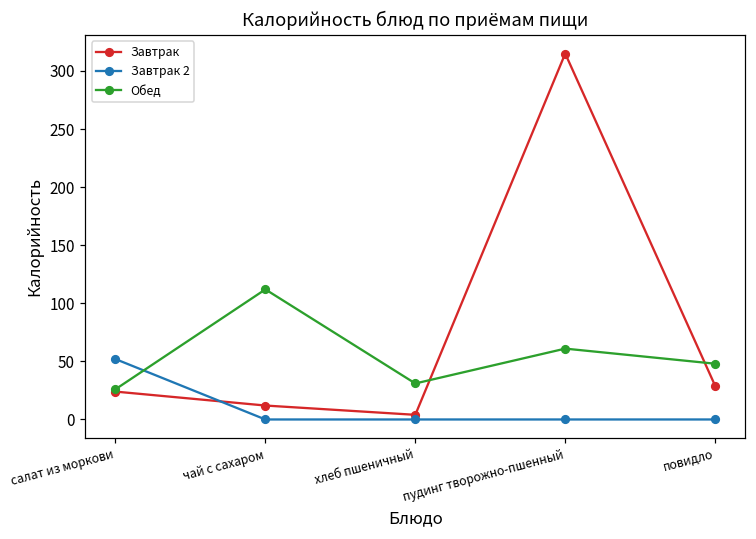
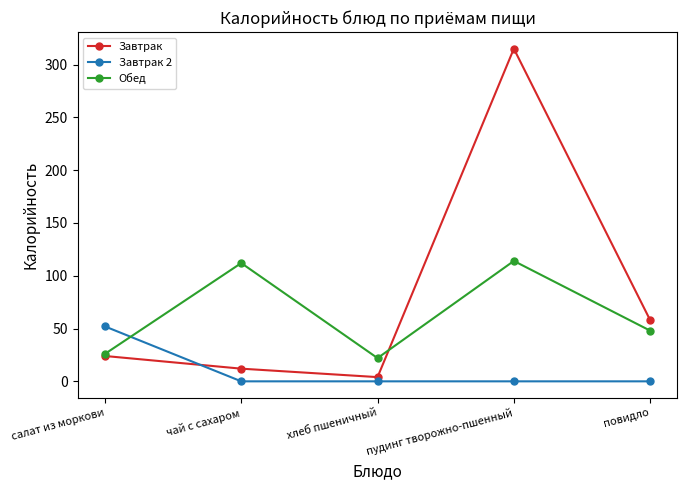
Обед, хлеб пшеничный: 31 -> 22
Обед, пудинг творожно-пшенный: 61 -> 114
Завтрак, повидло: 29 -> 58
